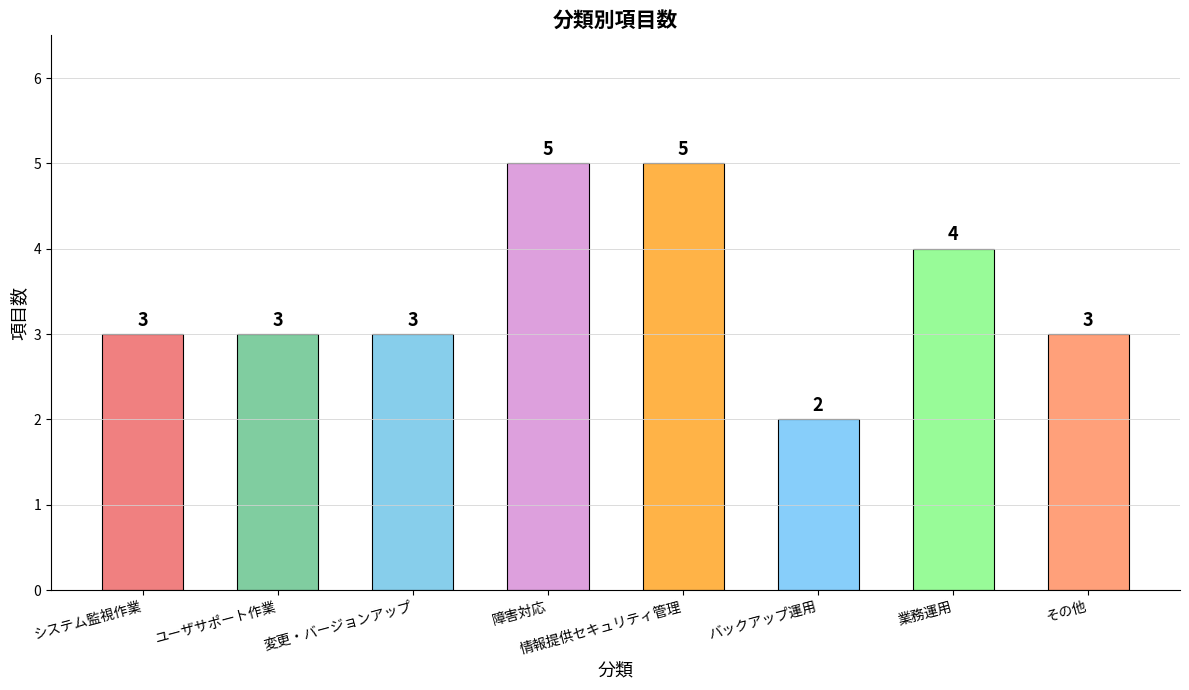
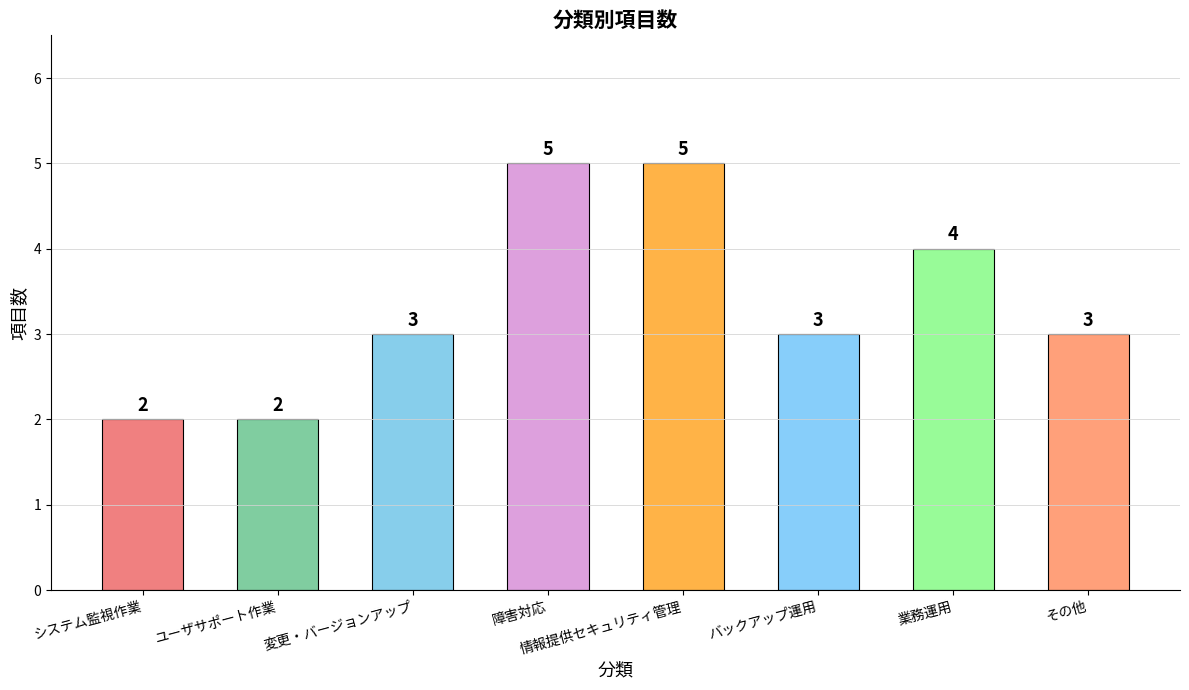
システム監視作業: 3 -> 2
ユーザサポート作業: 3 -> 2
バックアップ運用: 2 -> 3
